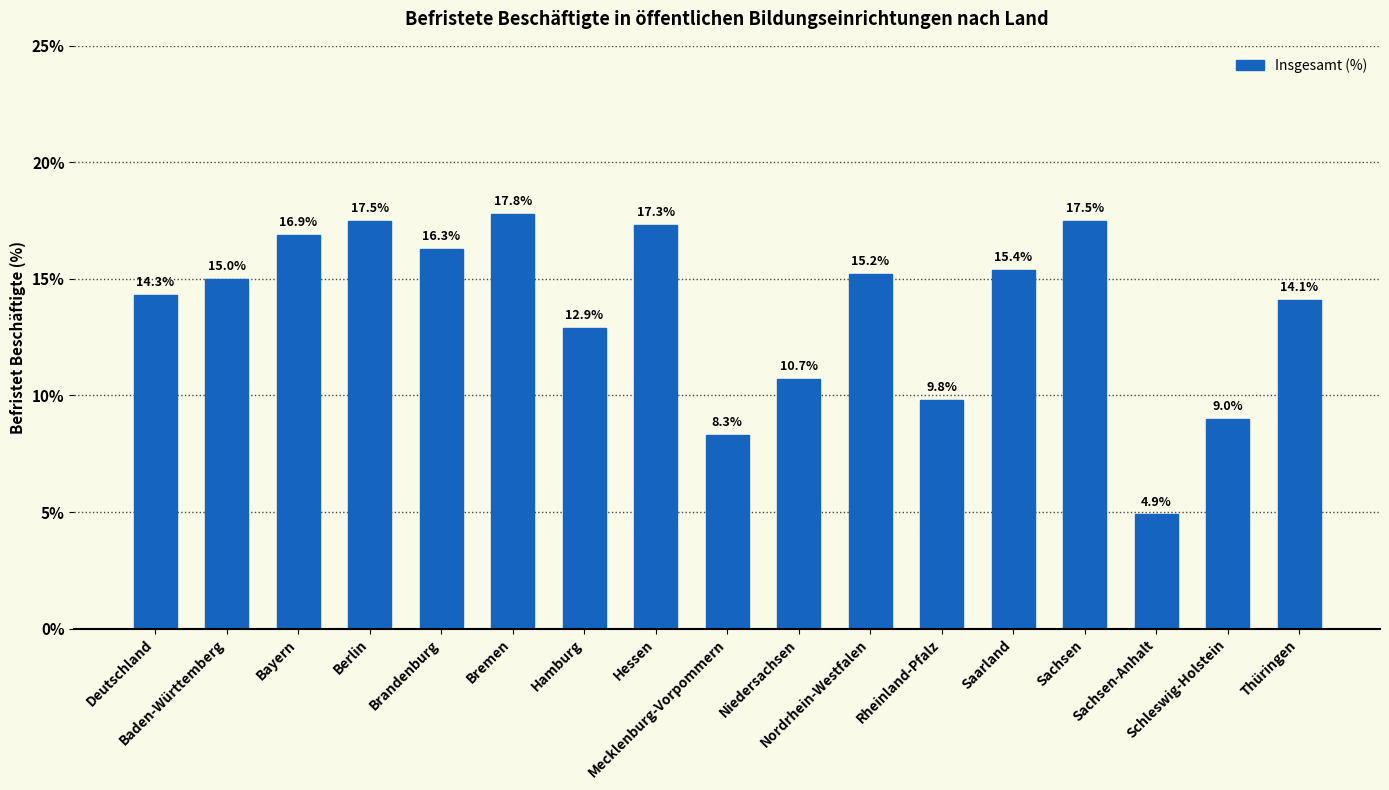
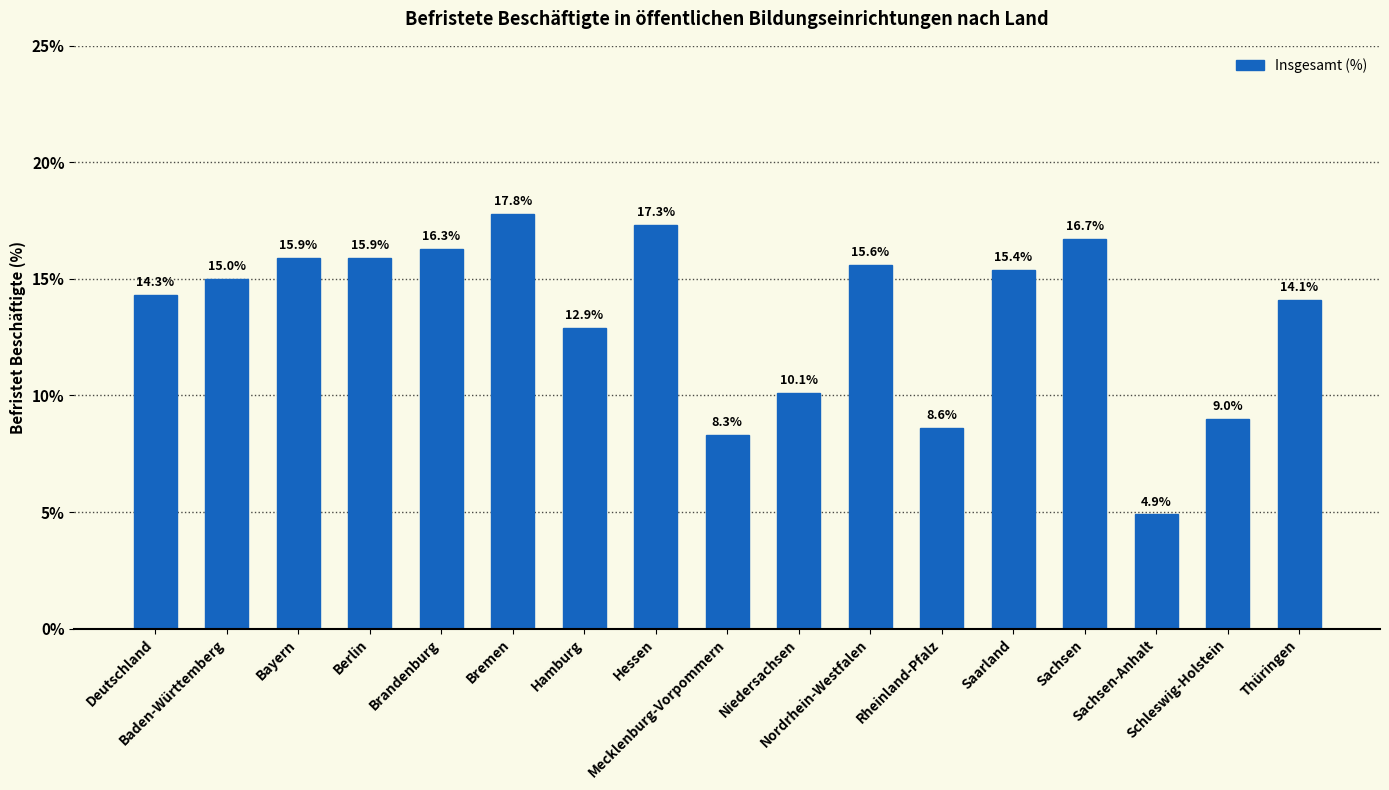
Bayern: 16.9% -> 15.9%
Berlin: 17.5% -> 15.9%
Niedersachsen: 10.7% -> 10.1%
Nordrhein-Westfalen: 15.2% -> 15.6%
Rheinland-Pfalz: 9.8% -> 8.6%
Sachsen: 17.5% -> 16.7%
